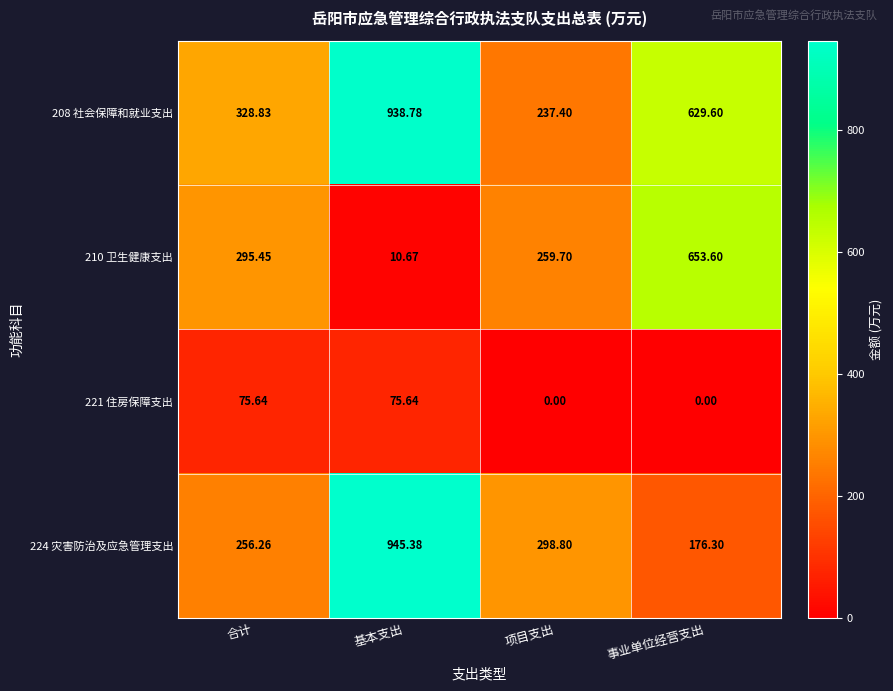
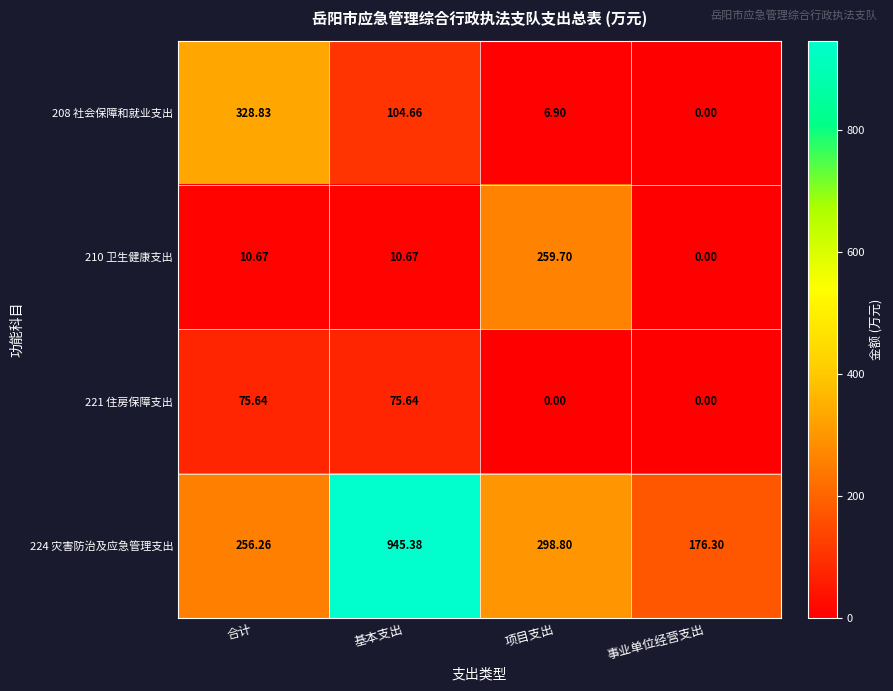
208 社会保障和就业支出, 基本支出: 938.78 -> 104.66
208 社会保障和就业支出, 项目支出: 237.40 -> 6.90
208 社会保障和就业支出, 事业单位经营支出: 629.60 -> 0.00
210 卫生健康支出, 合计: 295.45 -> 10.67
210 卫生健康支出, 事业单位经营支出: 653.60 -> 0.00
